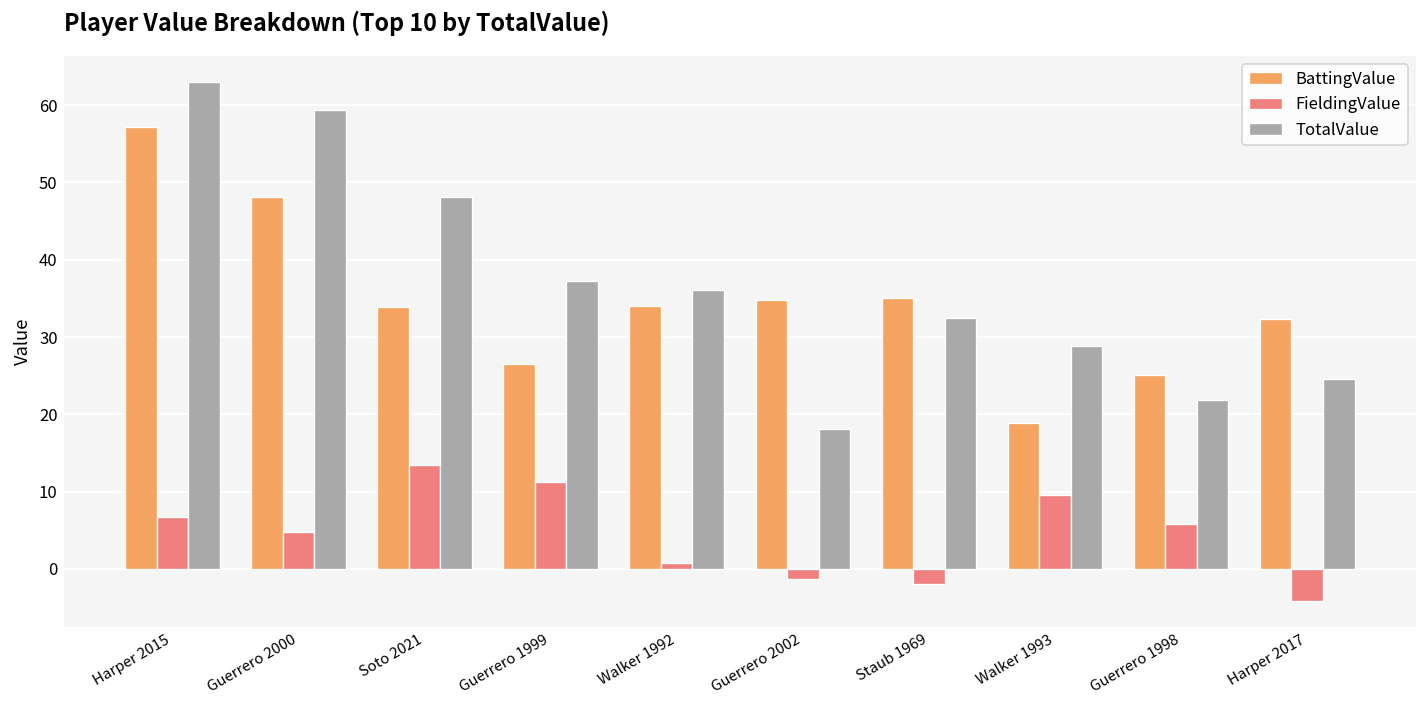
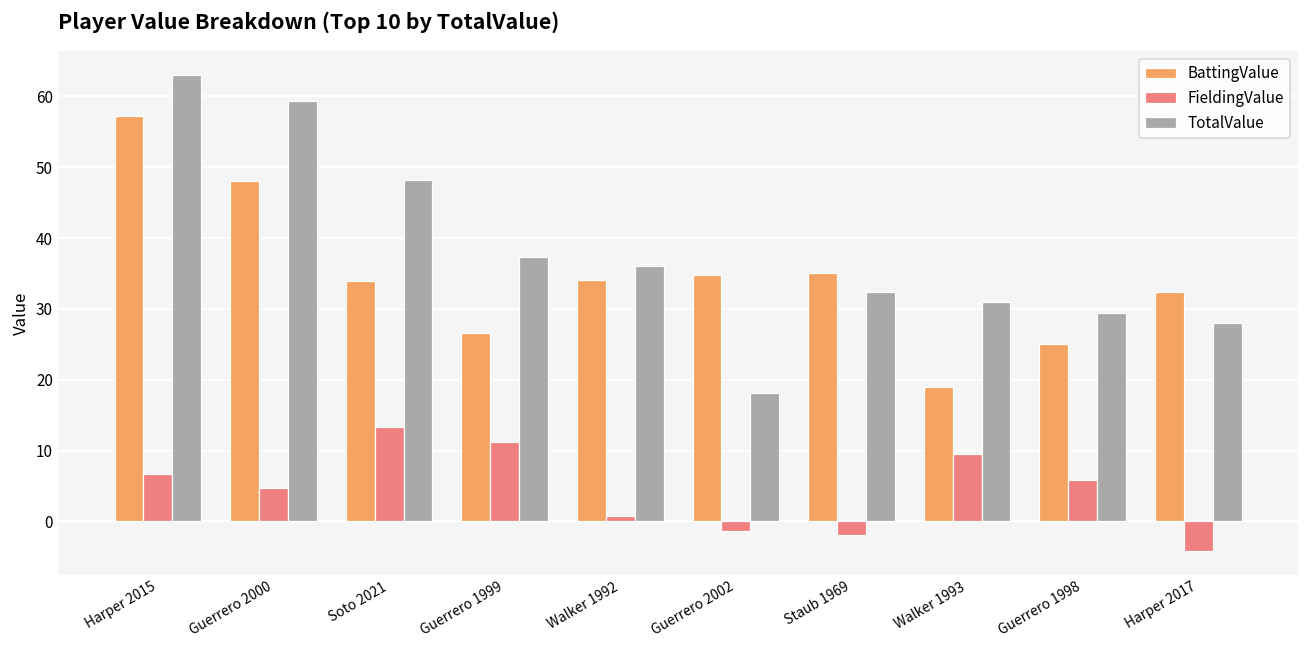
TotalValue, Walker 1993: 29 -> 31
TotalValue, Guerrero 1998: 22 -> 29
TotalValue, Harper 2017: 25 -> 28
